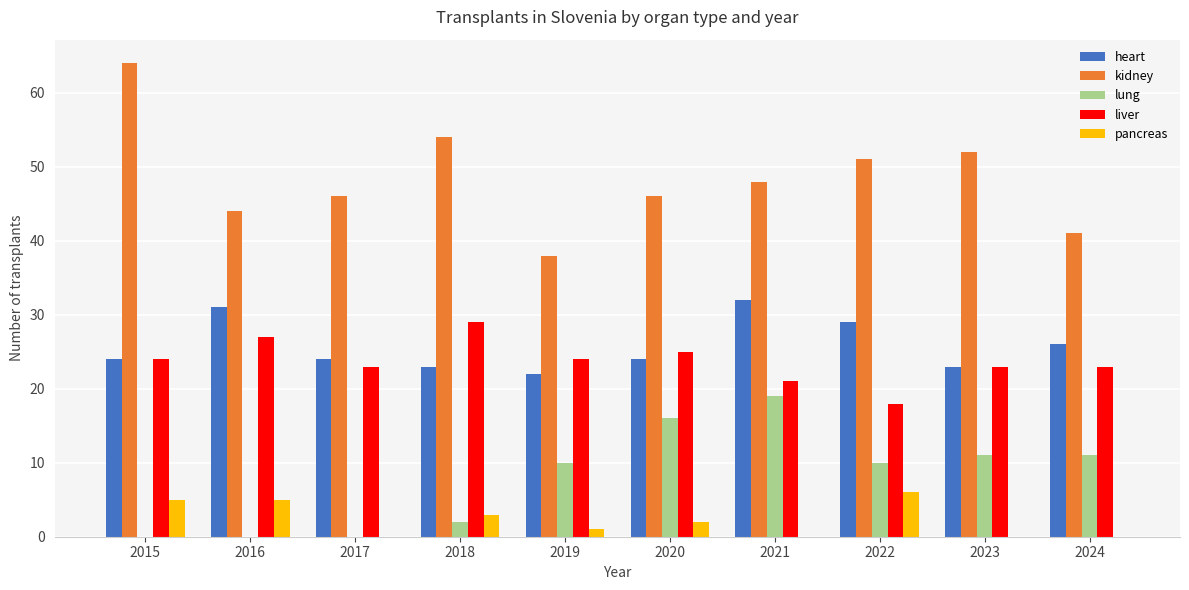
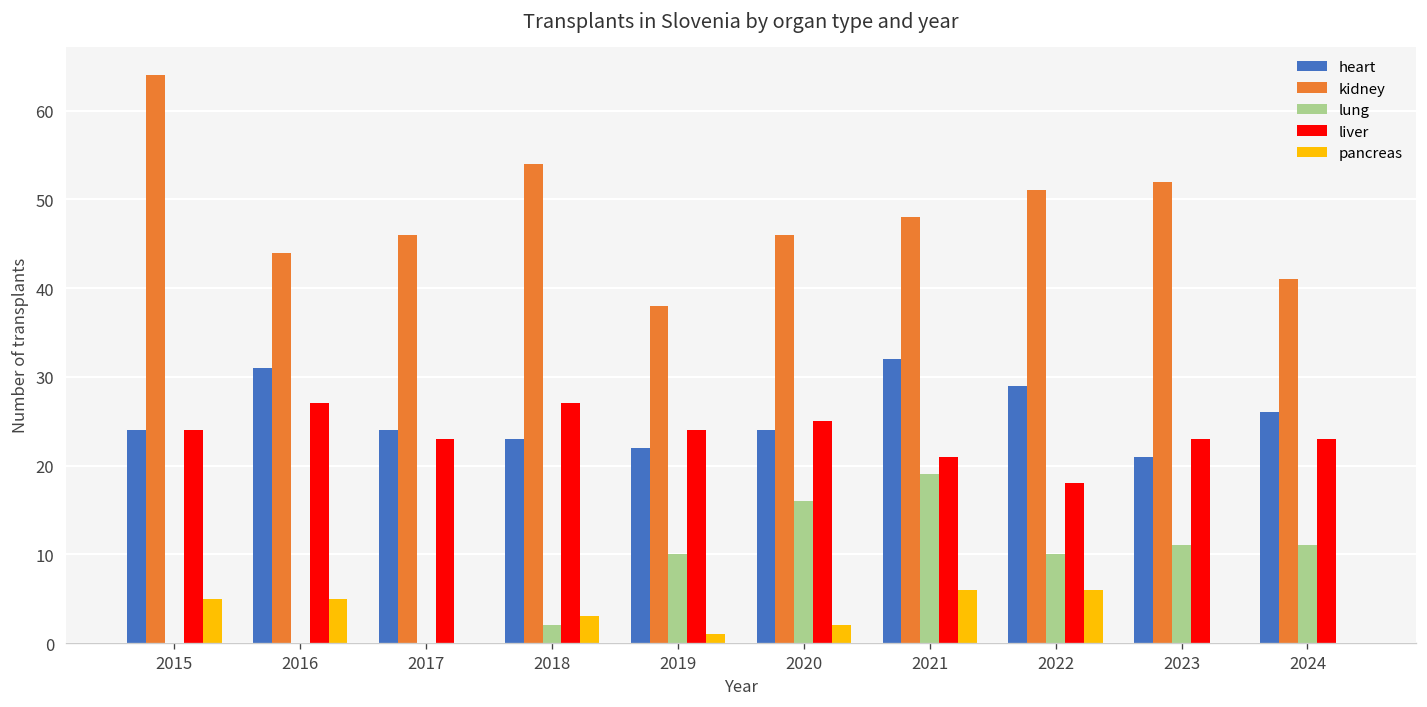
liver, 2018: 29 -> 27
pancreas, 2021: 0 -> 6
heart, 2023: 23 -> 21
